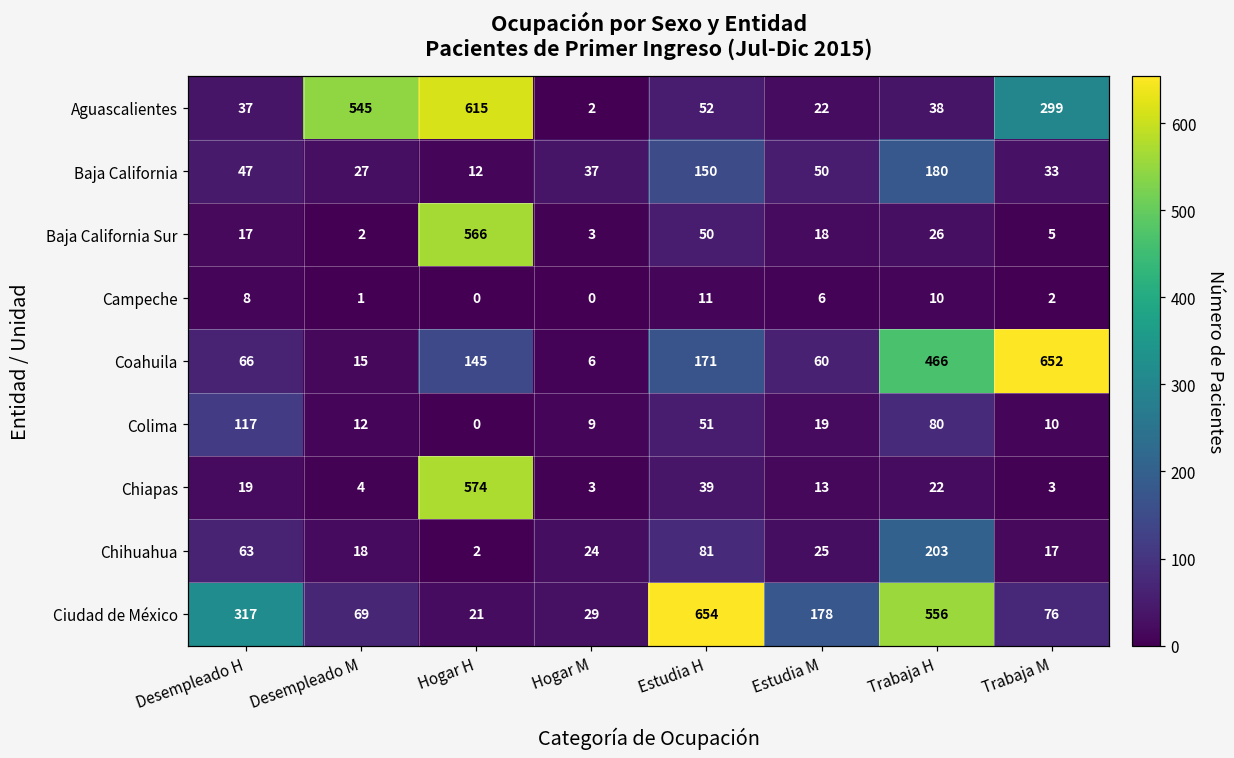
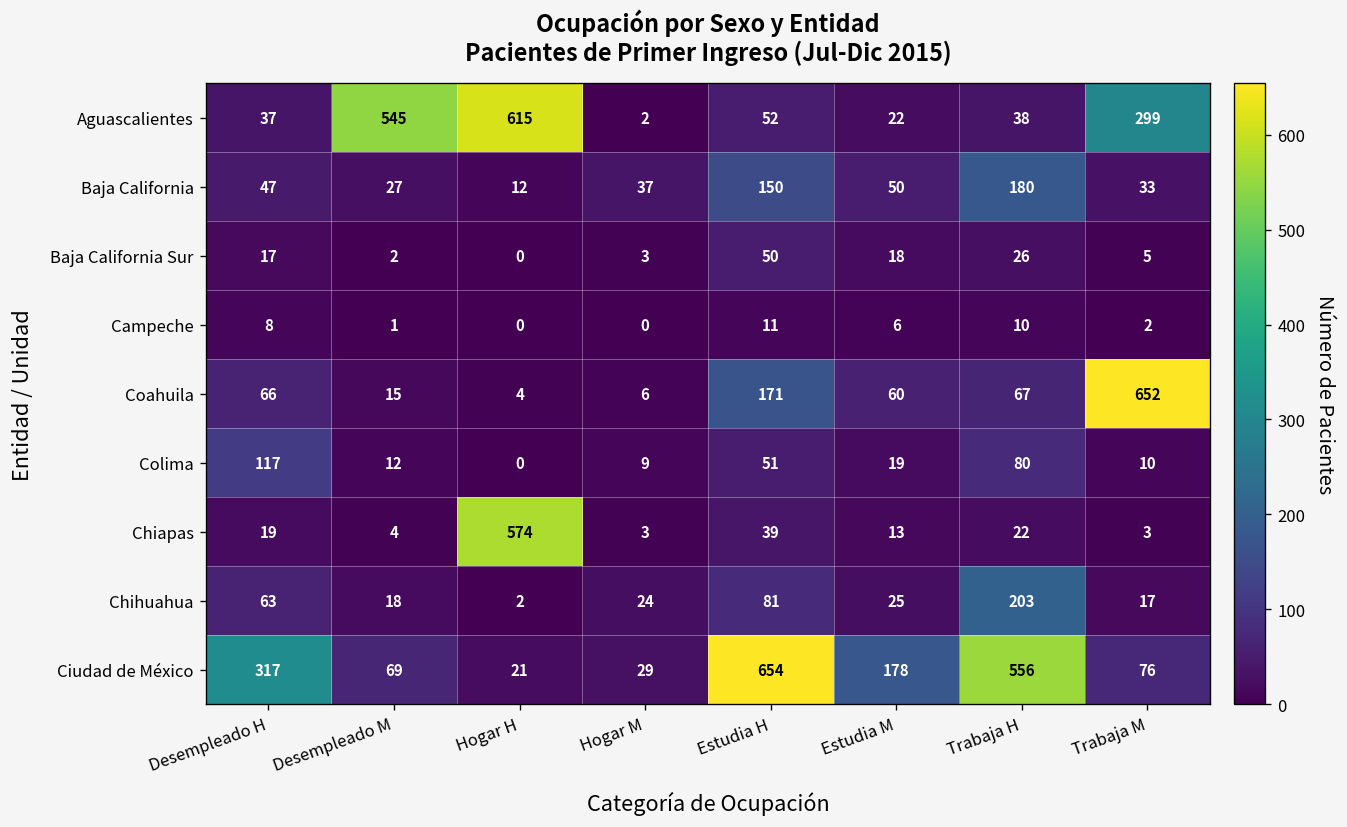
Baja California Sur, Hogar H: 566 -> 0
Coahuila, Hogar H: 145 -> 4
Coahuila, Trabaja H: 466 -> 67
